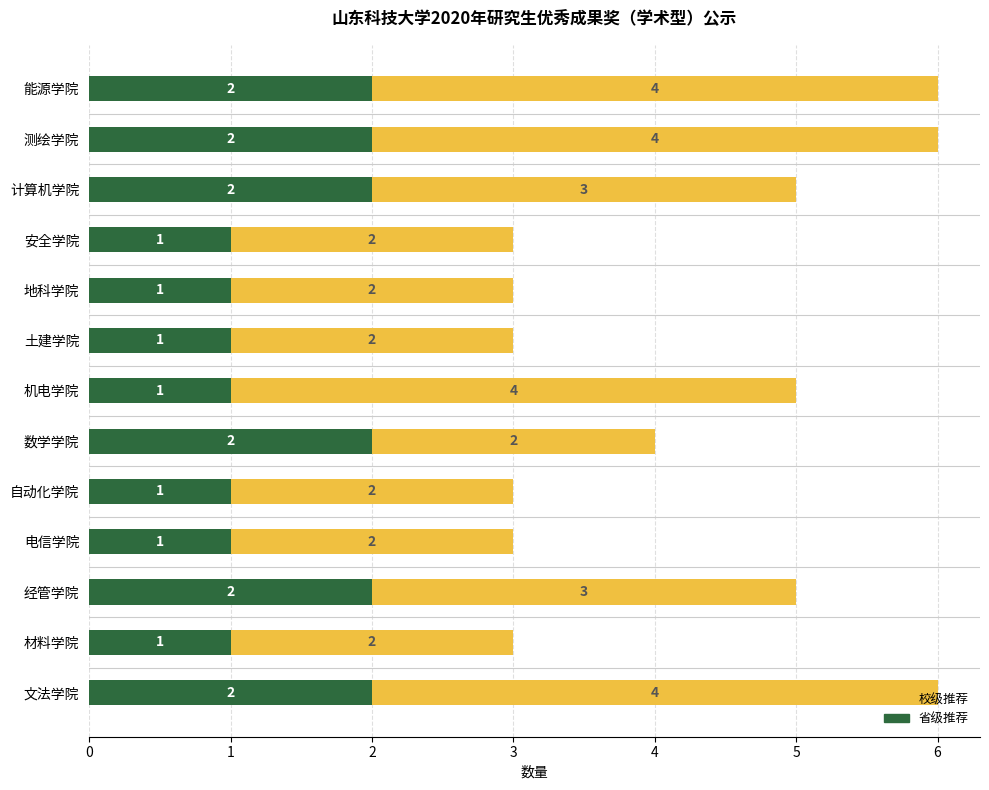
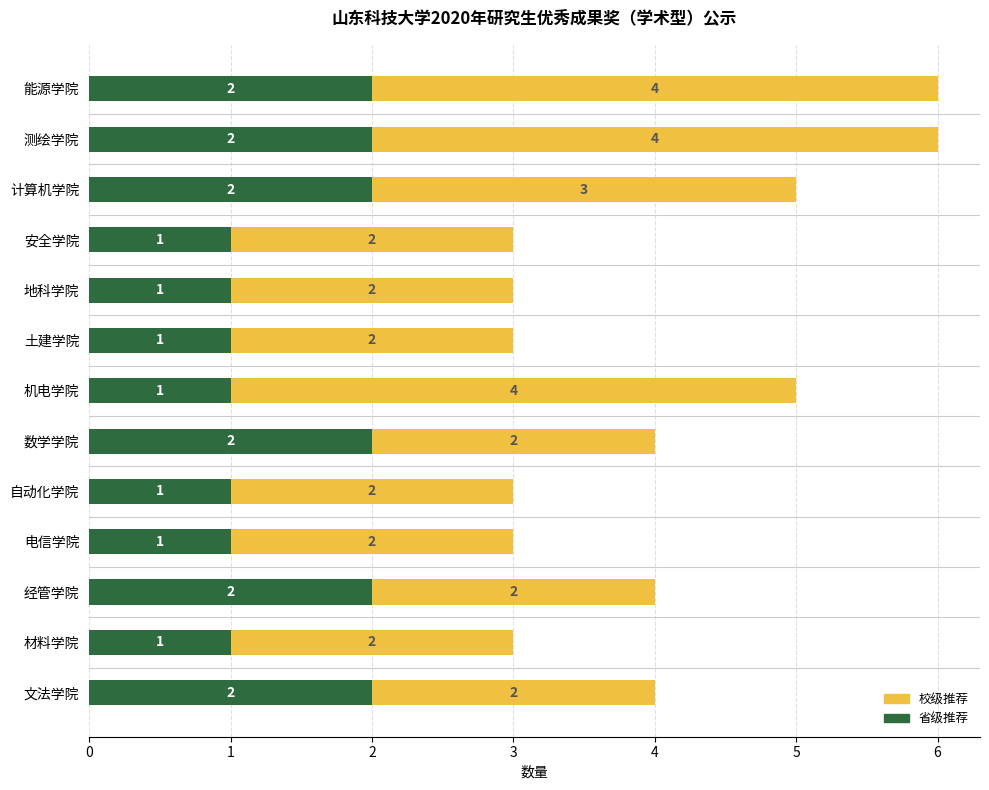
校级推荐, 经管学院: 3 -> 2
校级推荐, 文法学院: 4 -> 2
